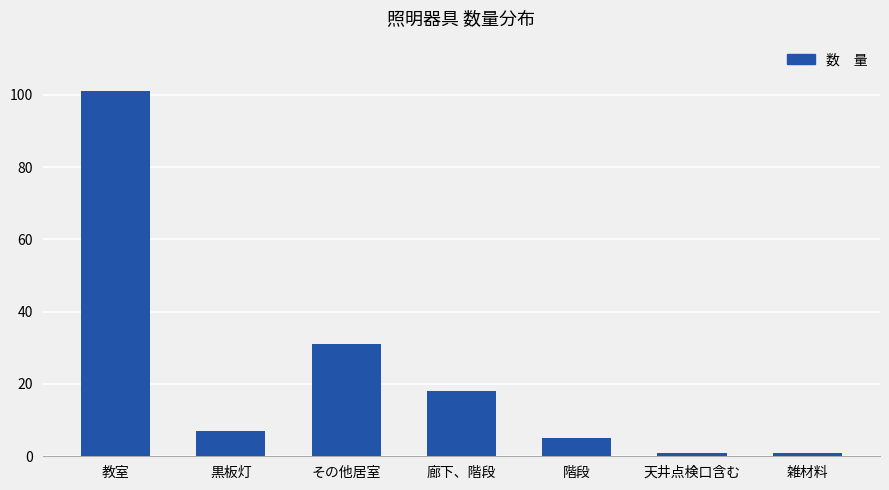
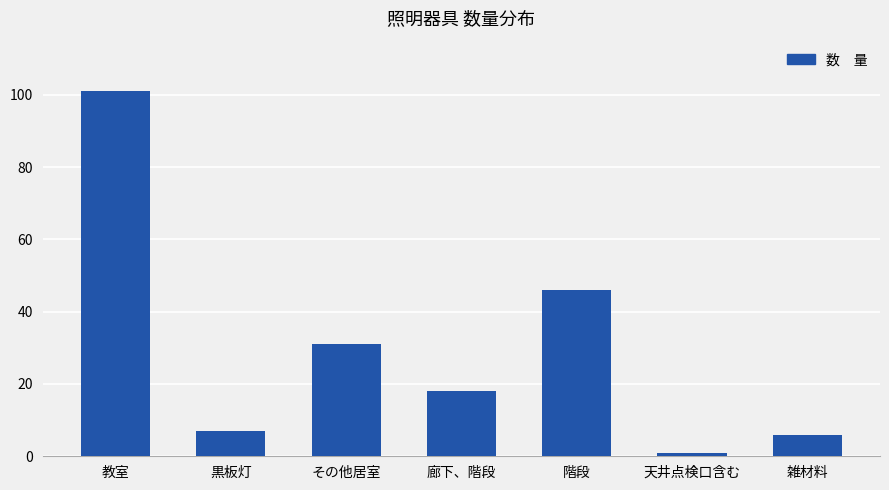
階段: 5 -> 46
雑材料: 1 -> 6
